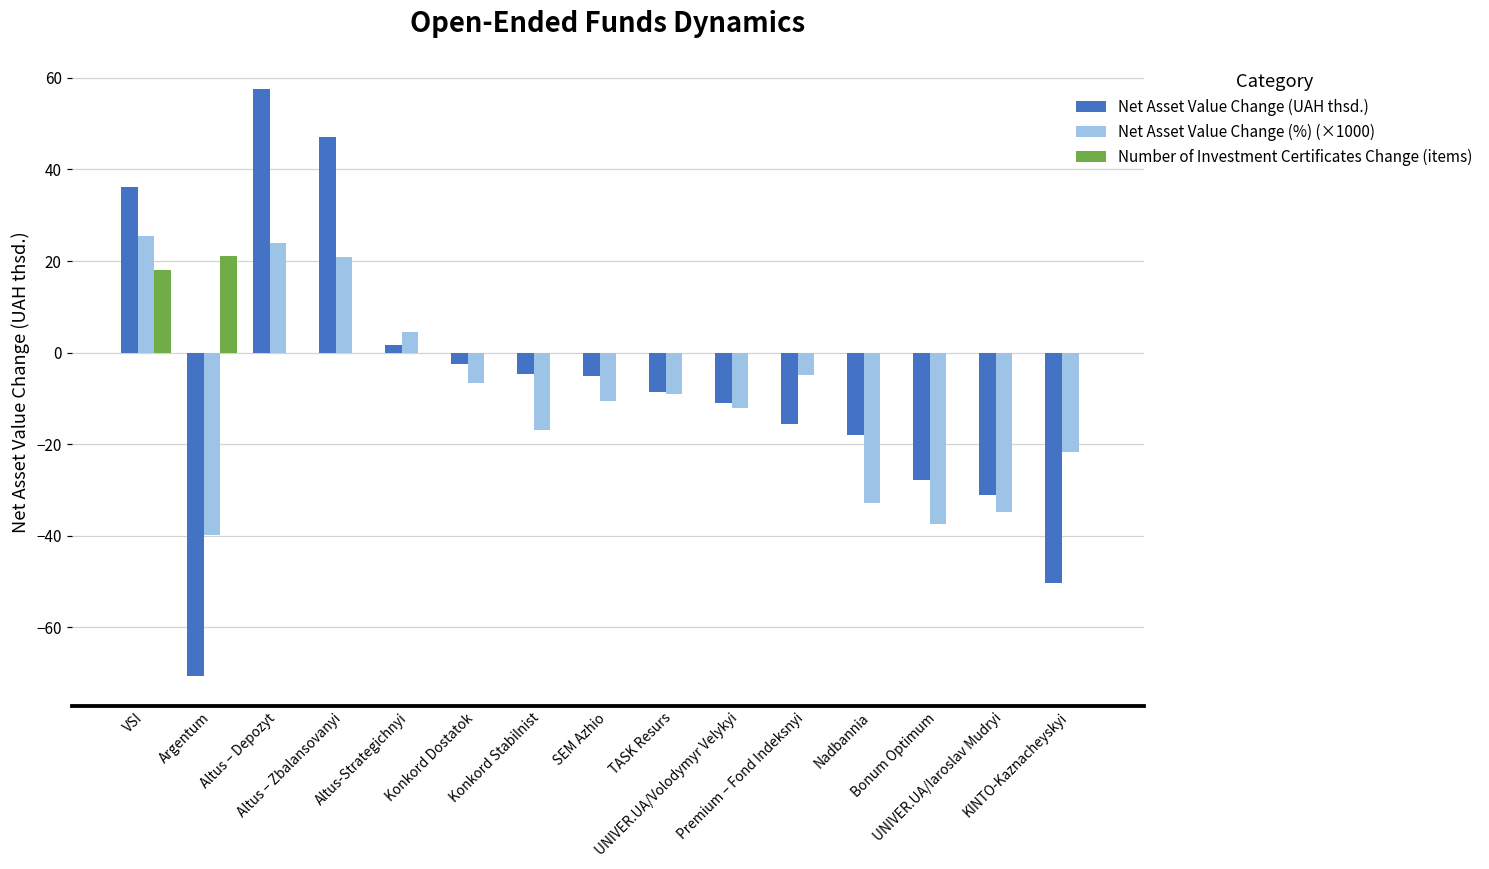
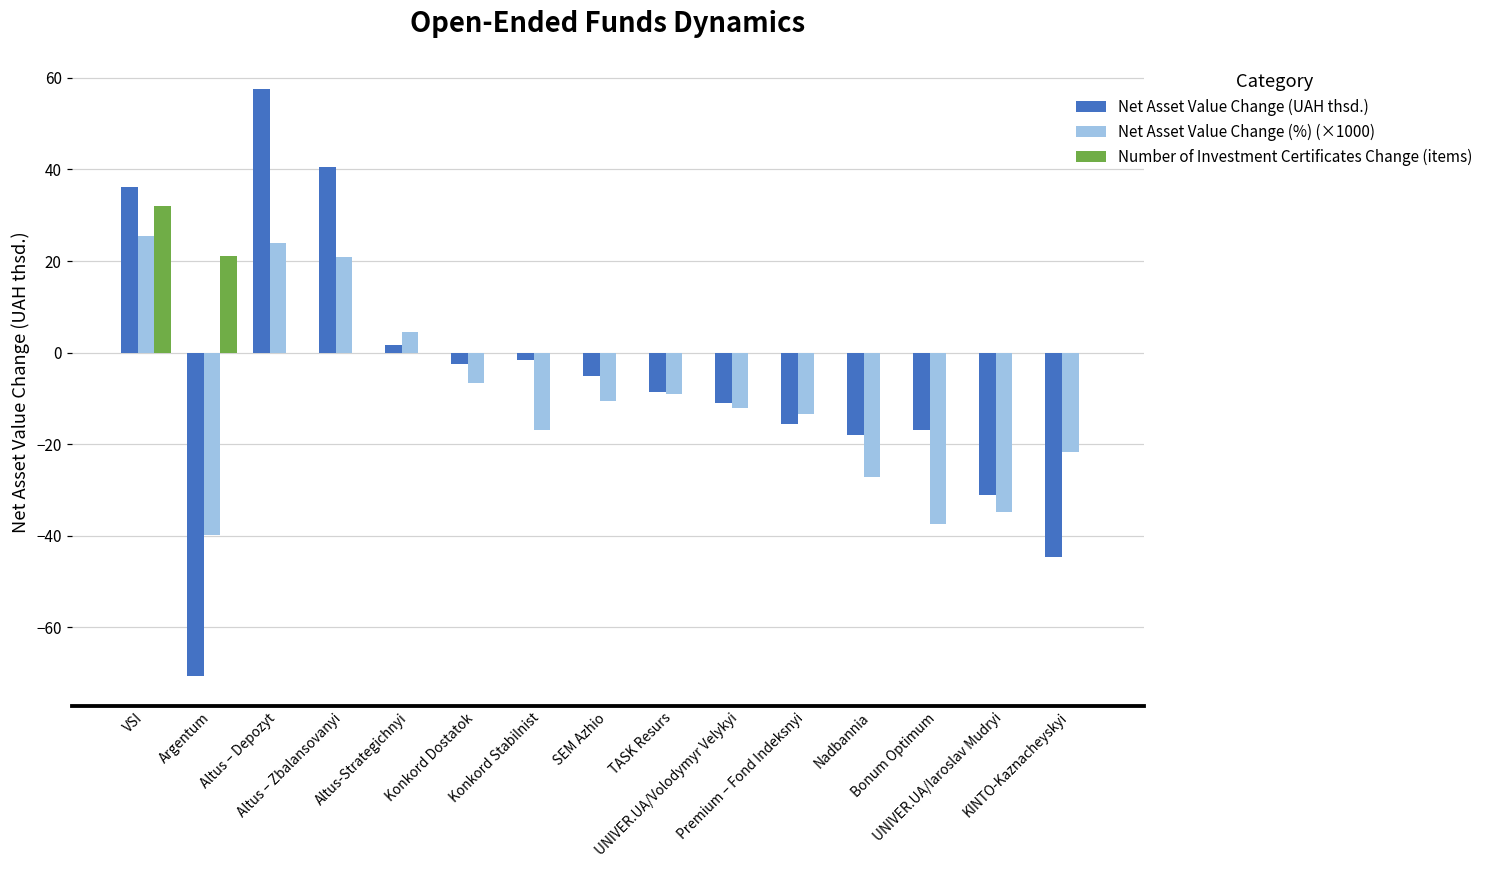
Number of Investment Certificates Change (items), VSI: 18 -> 32
Net Asset Value Change (UAH thsd.), Altus – Zbalansovanyi: 47 -> 41
Net Asset Value Change (UAH thsd.), Konkord Stabilnist: -5 -> -2
Net Asset Value Change (%) (×1000), Premium – Fond Indeksnyi: -5 -> -13
Net Asset Value Change (%) (×1000), Nadbannia: -33 -> -27
Net Asset Value Change (UAH thsd.), Bonum Optimum: -28 -> -17
Net Asset Value Change (UAH thsd.), KINTO-Kaznacheyskyi: -50 -> -45
